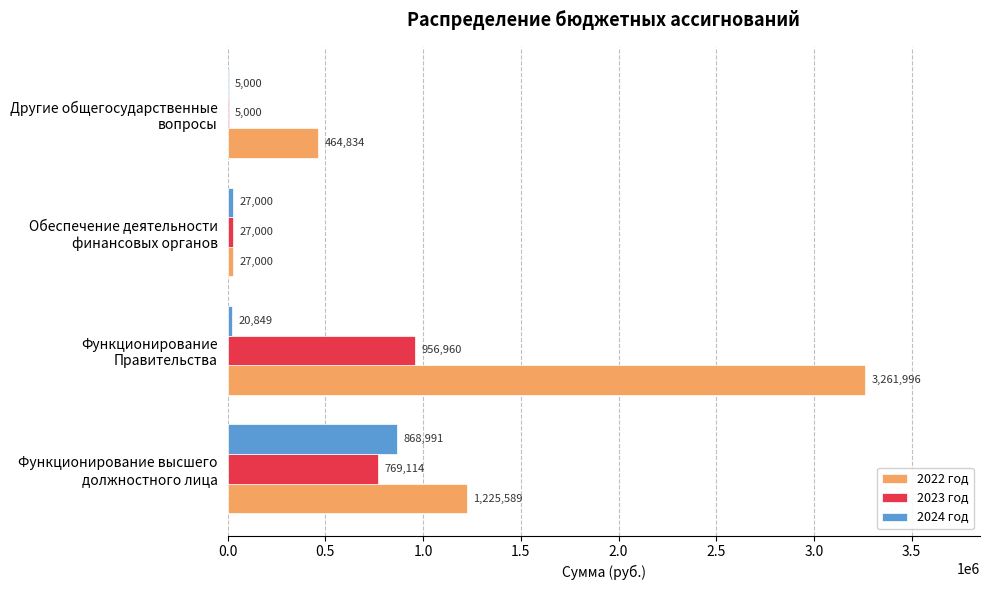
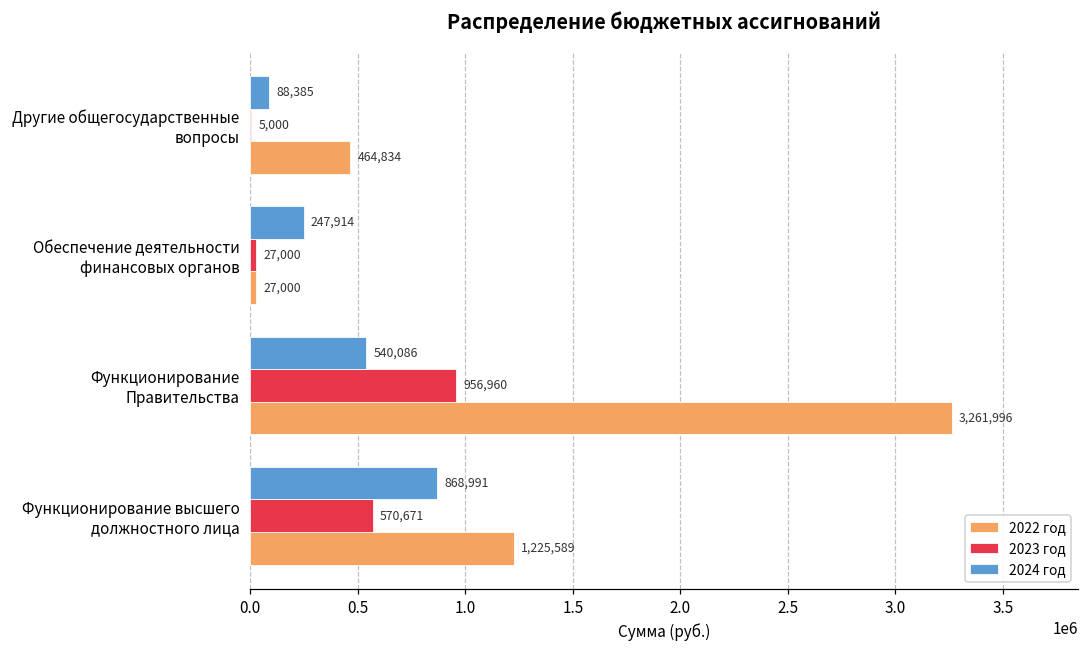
2024 год, Другие общегосударственные вопросы: 5,000 -> 88,385
2024 год, Обеспечение деятельности финансовых органов: 27,000 -> 247,914
2024 год, Функционирование Правительства: 20,849 -> 540,086
2023 год, Функционирование высшего должностного лица: 769,114 -> 570,671
